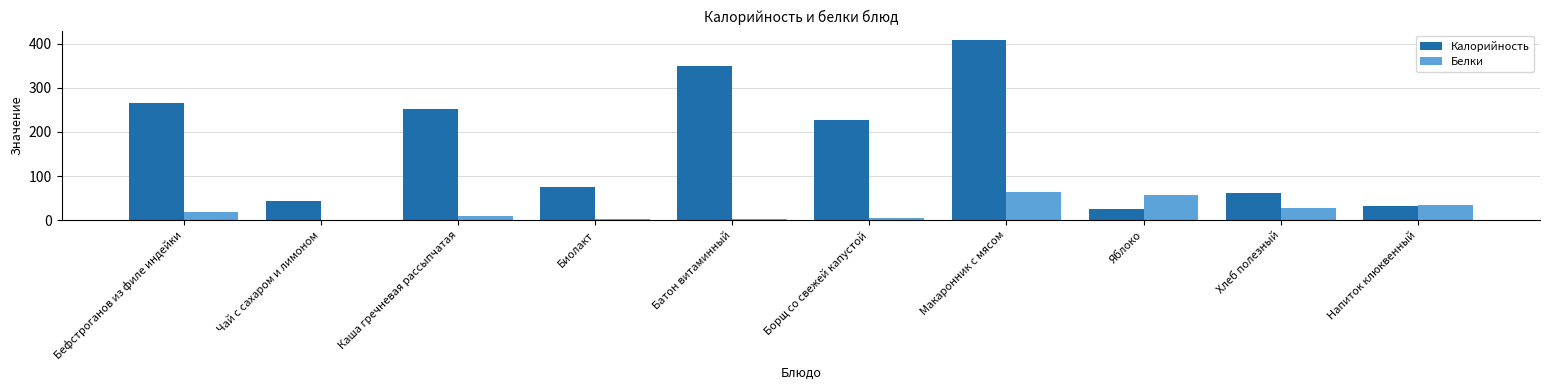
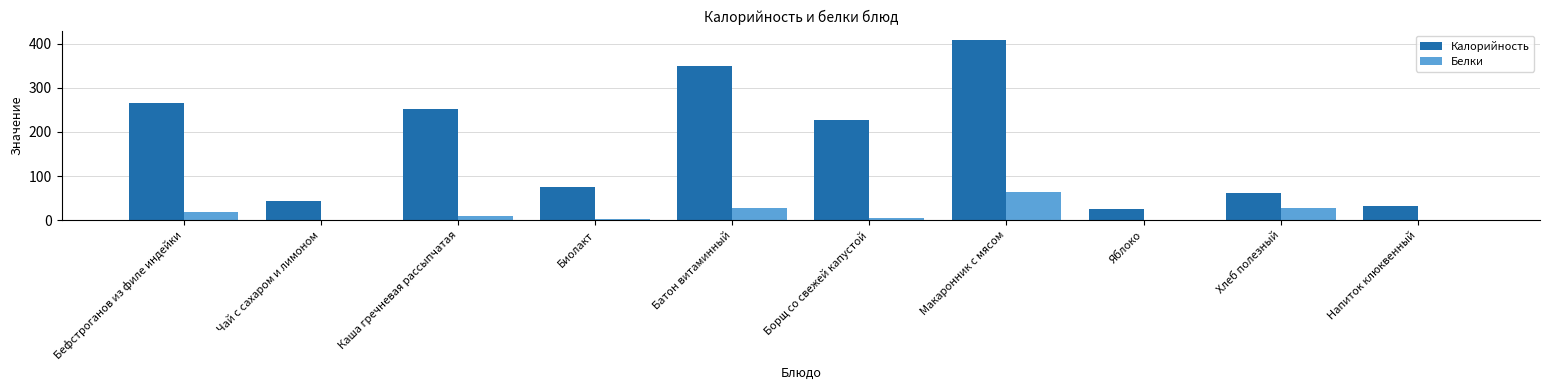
Белки, Батон витаминный: 0 -> 30
Белки, Яблоко: 60 -> 0
Белки, Напиток клюквенный: 30 -> 0
